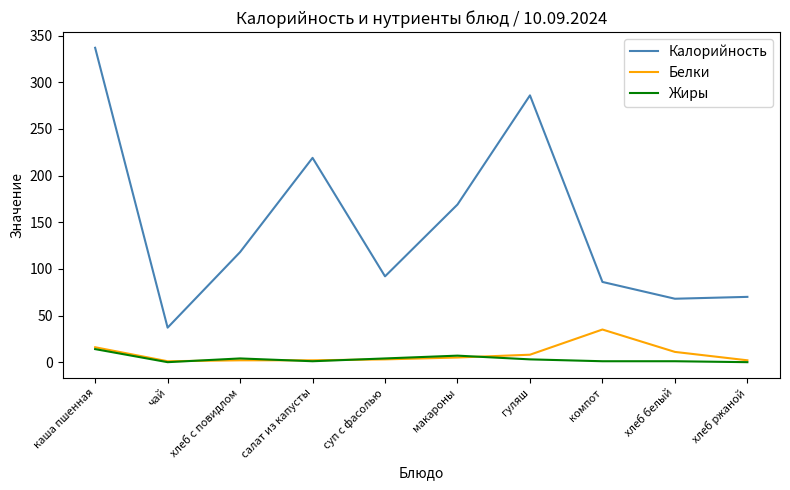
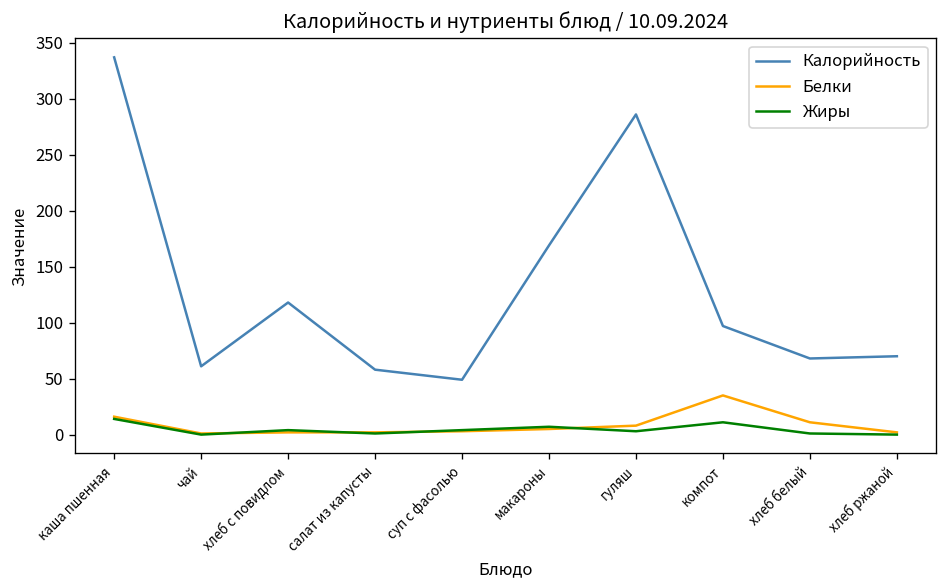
Калорийность, чай: 40 -> 60
Калорийность, салат из капусты: 220 -> 60
Калорийность, суп с фасолью: 90 -> 50
Калорийность, компот: 90 -> 100
Жиры, компот: 0 -> 10
